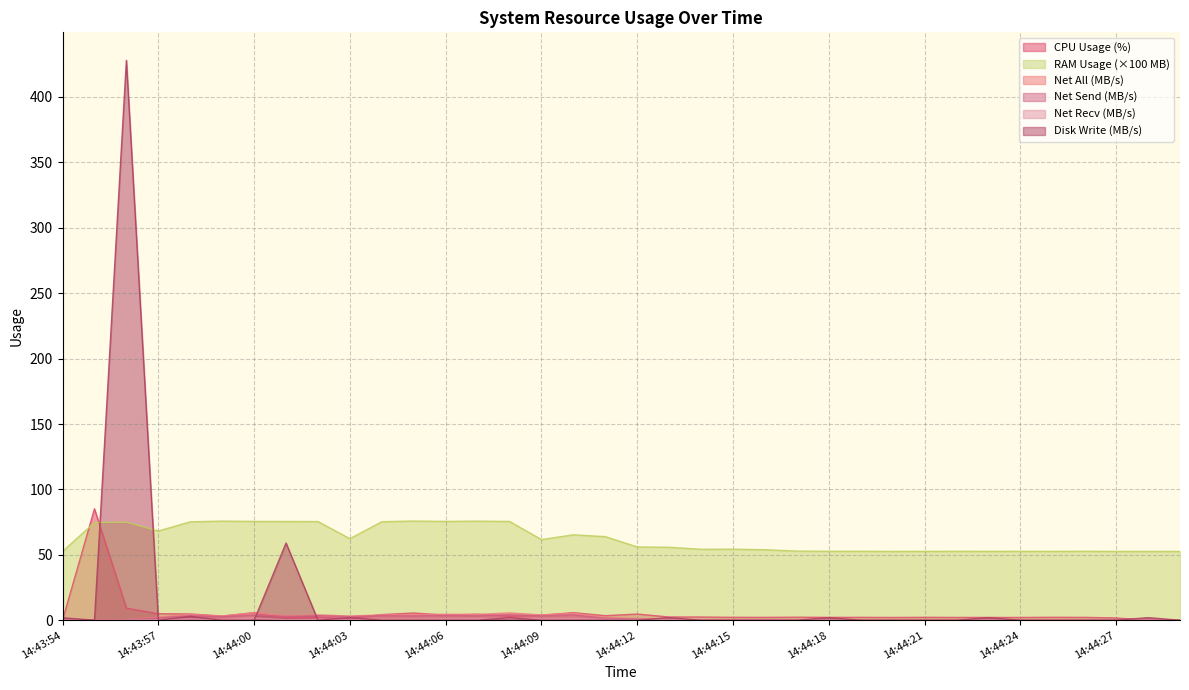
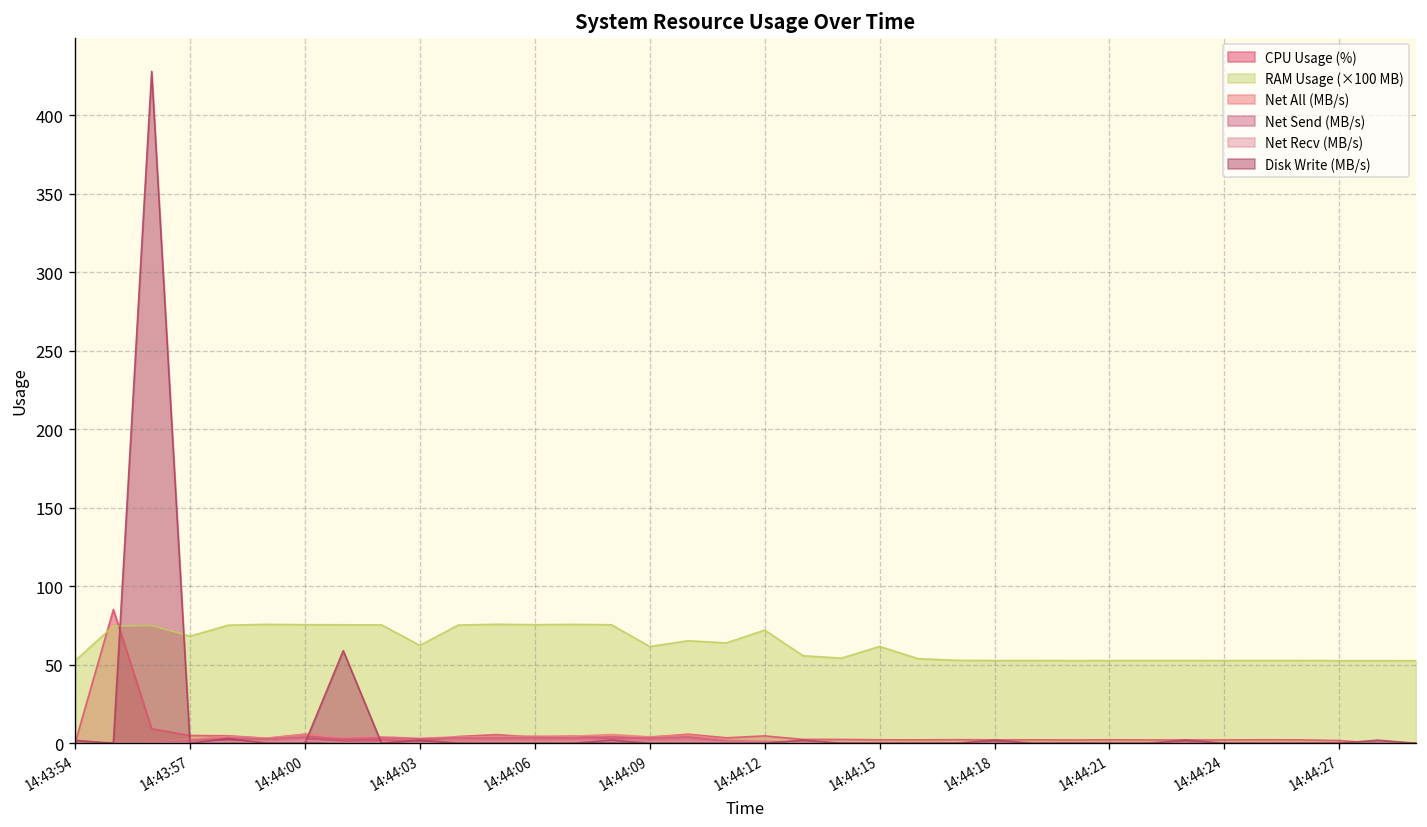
RAM Usage (×100 MB), 14:44:12: 56 -> 72
RAM Usage (×100 MB), 14:44:15: 54 -> 62
